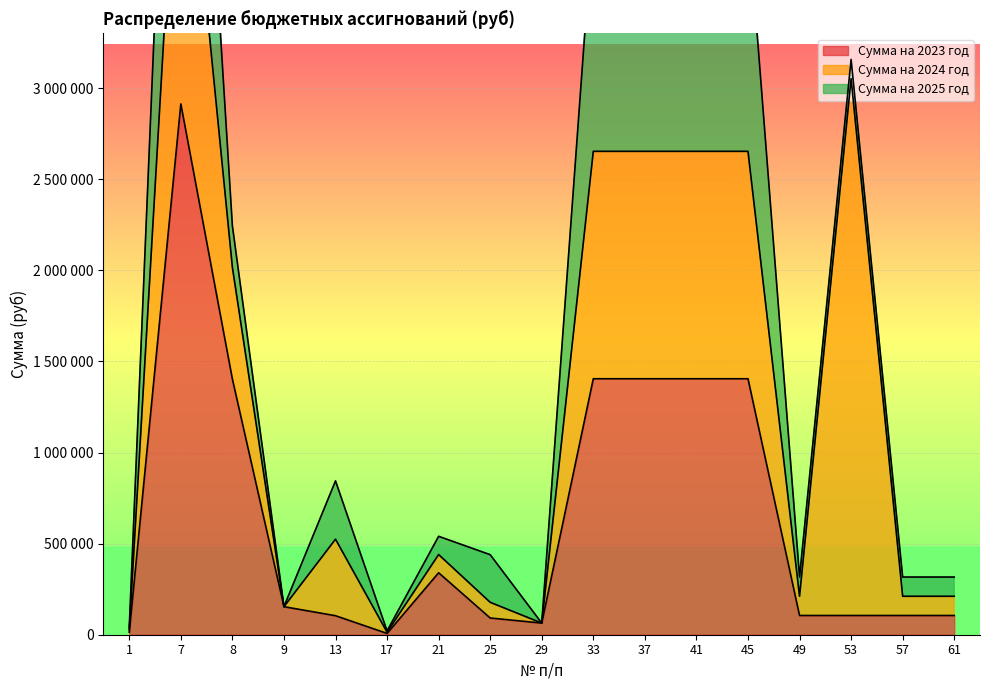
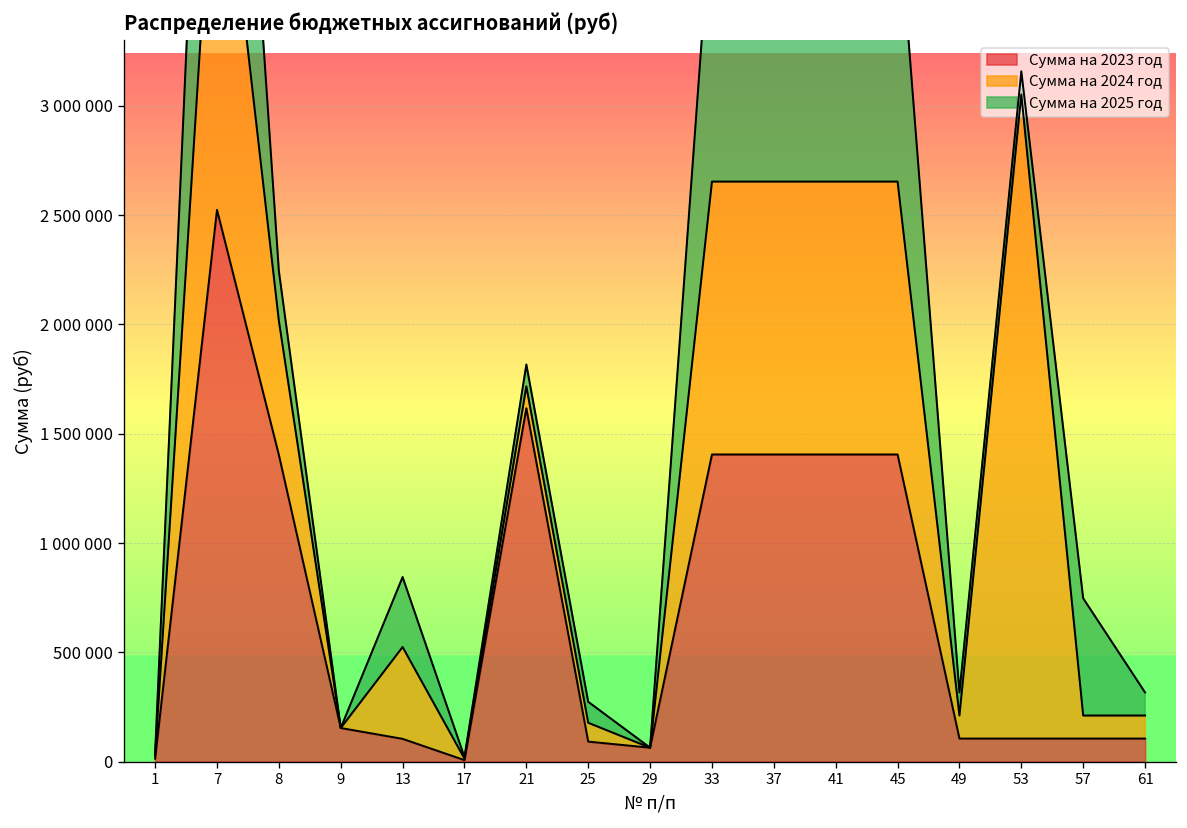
Сумма на 2023 год, 7: 2910000 -> 2520000
Сумма на 2023 год, 21: 340000 -> 1620000
Сумма на 2025 год, 25: 260000 -> 100000
Сумма на 2025 год, 57: 110000 -> 540000
